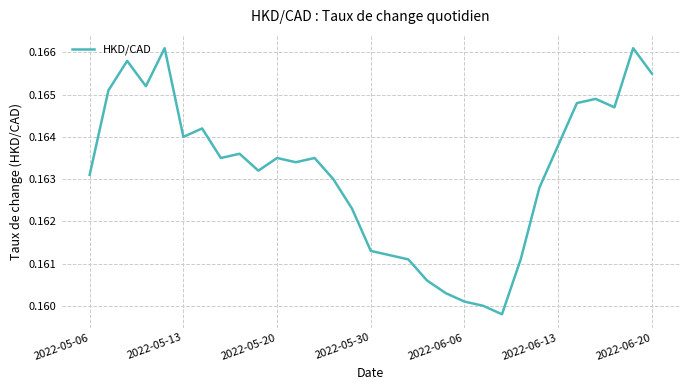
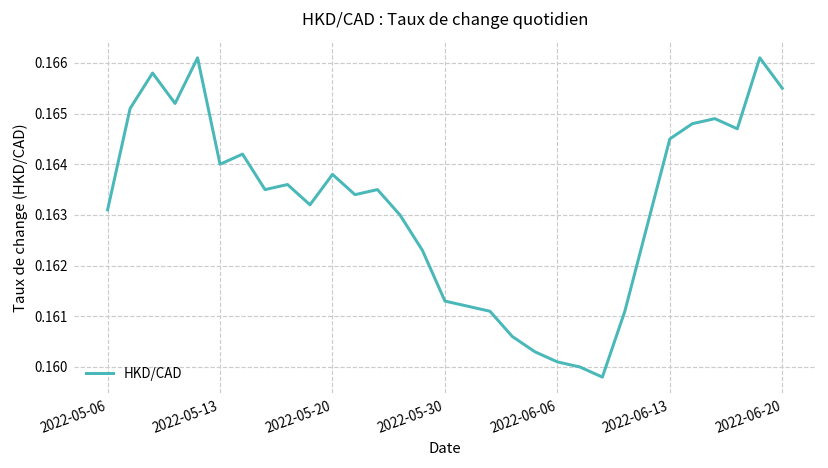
2022-05-20: 0.1635 -> 0.1638
2022-06-13: 0.1638 -> 0.1645
